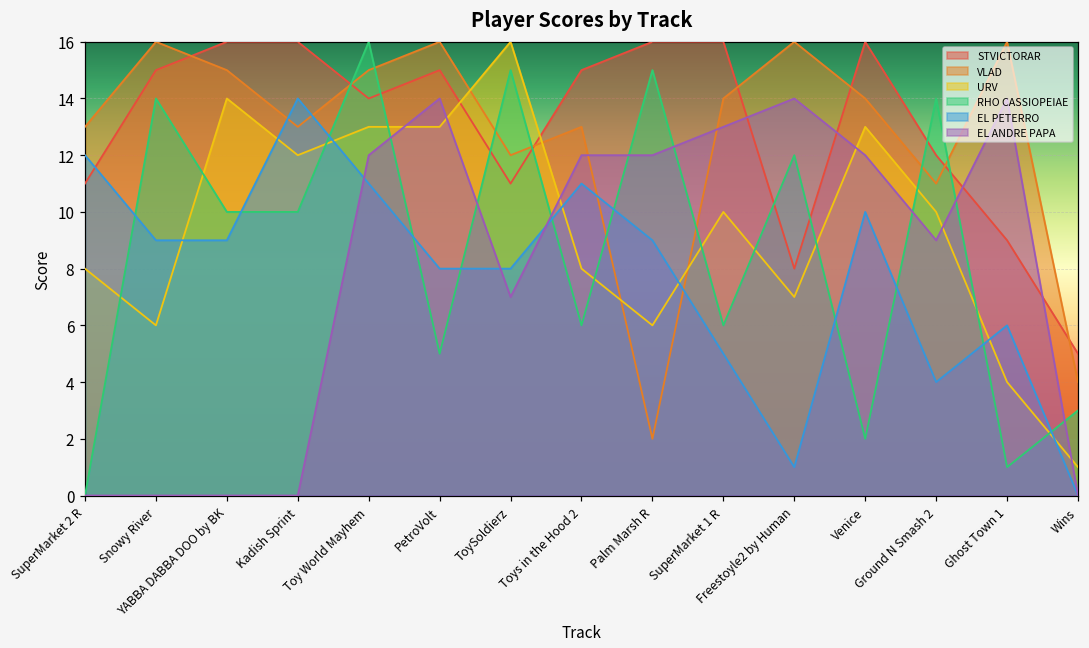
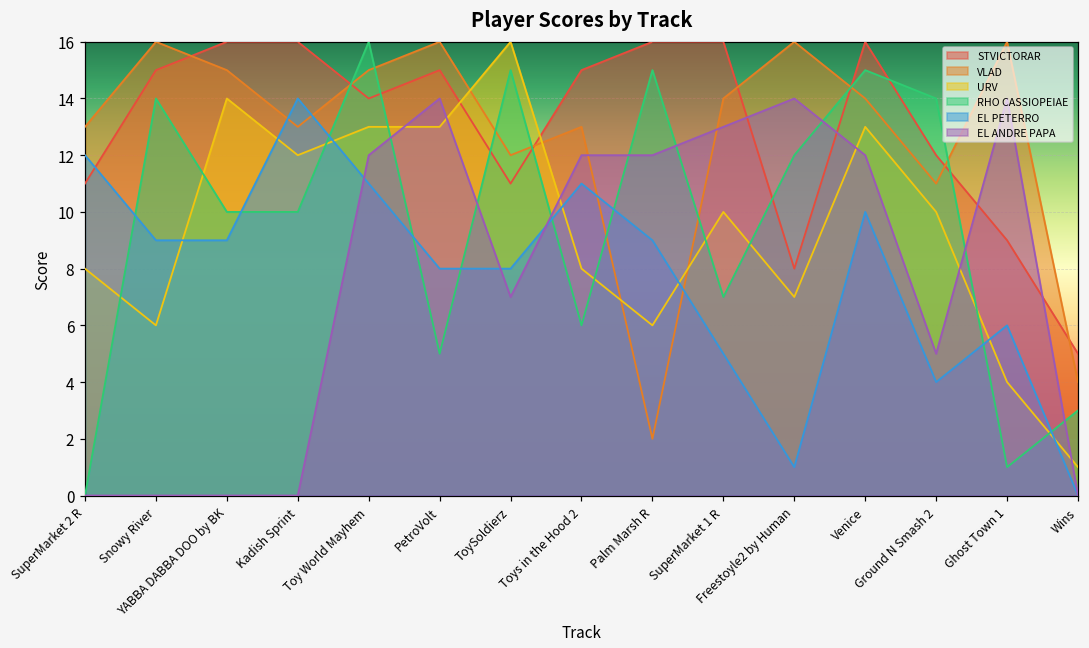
RHO CASSIOPEIAE, SuperMarket 1 R: 6 -> 7
RHO CASSIOPEIAE, Venice: 2 -> 15
EL ANDRE PAPA, Ground N Smash 2: 9 -> 5
